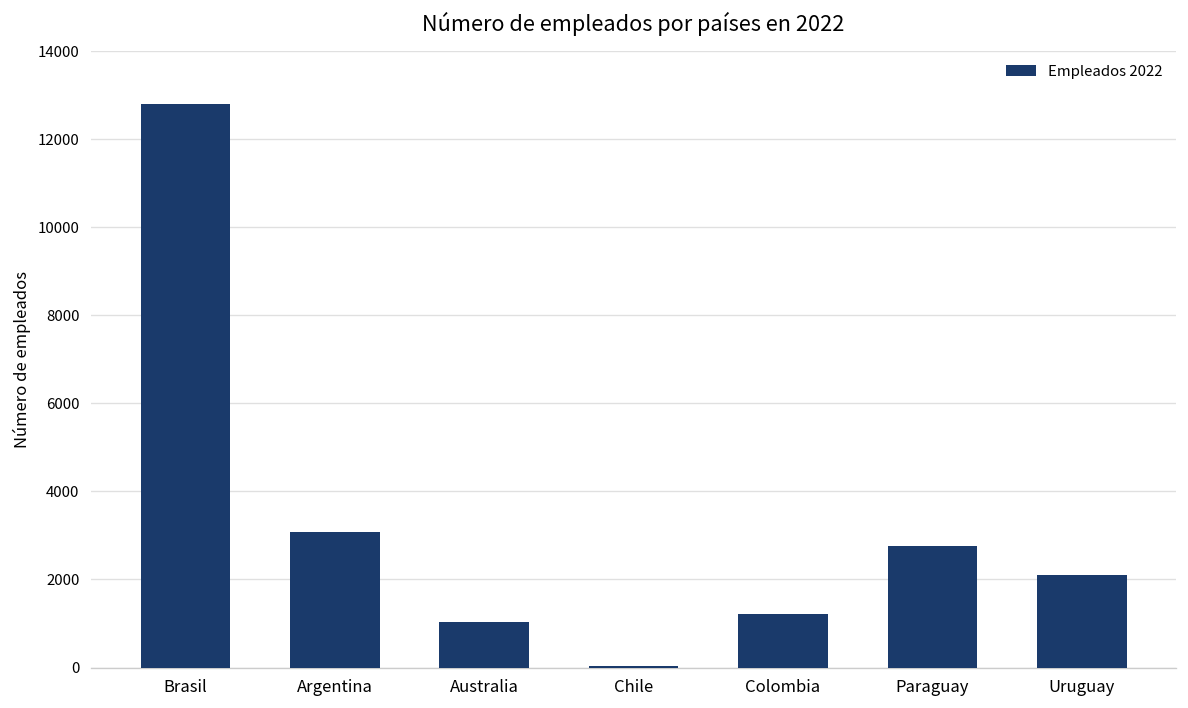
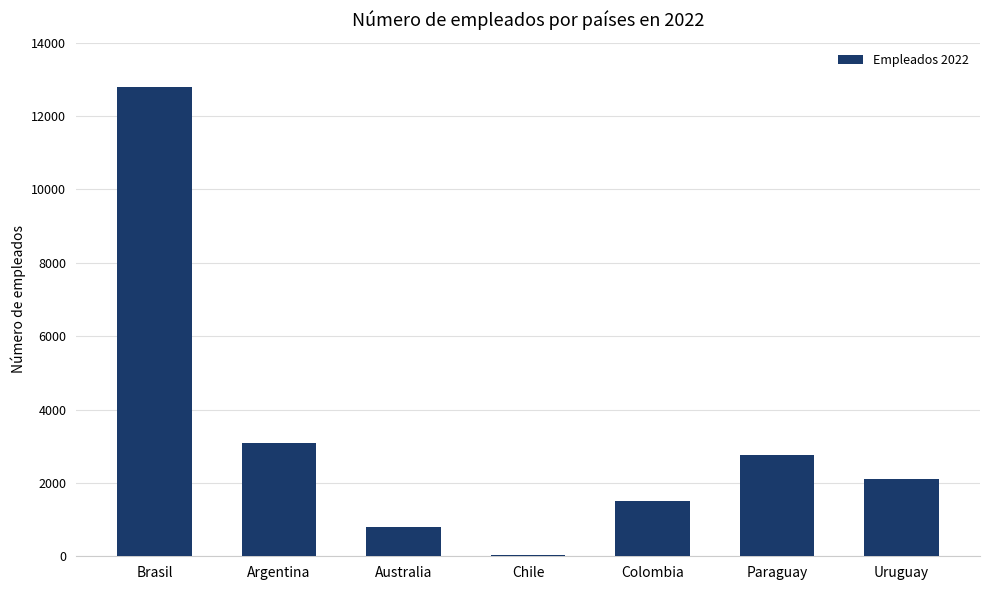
Australia: 1000 -> 800
Colombia: 1200 -> 1500
